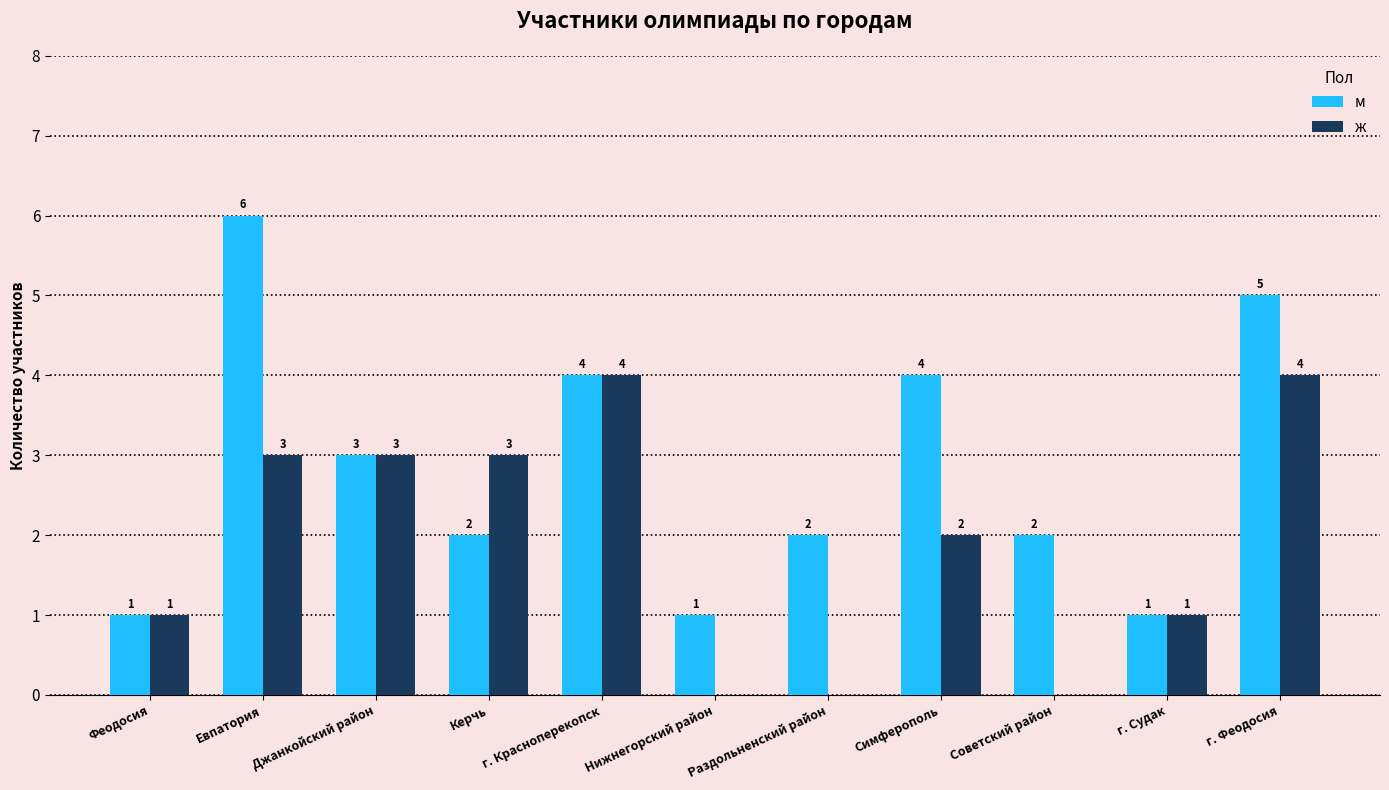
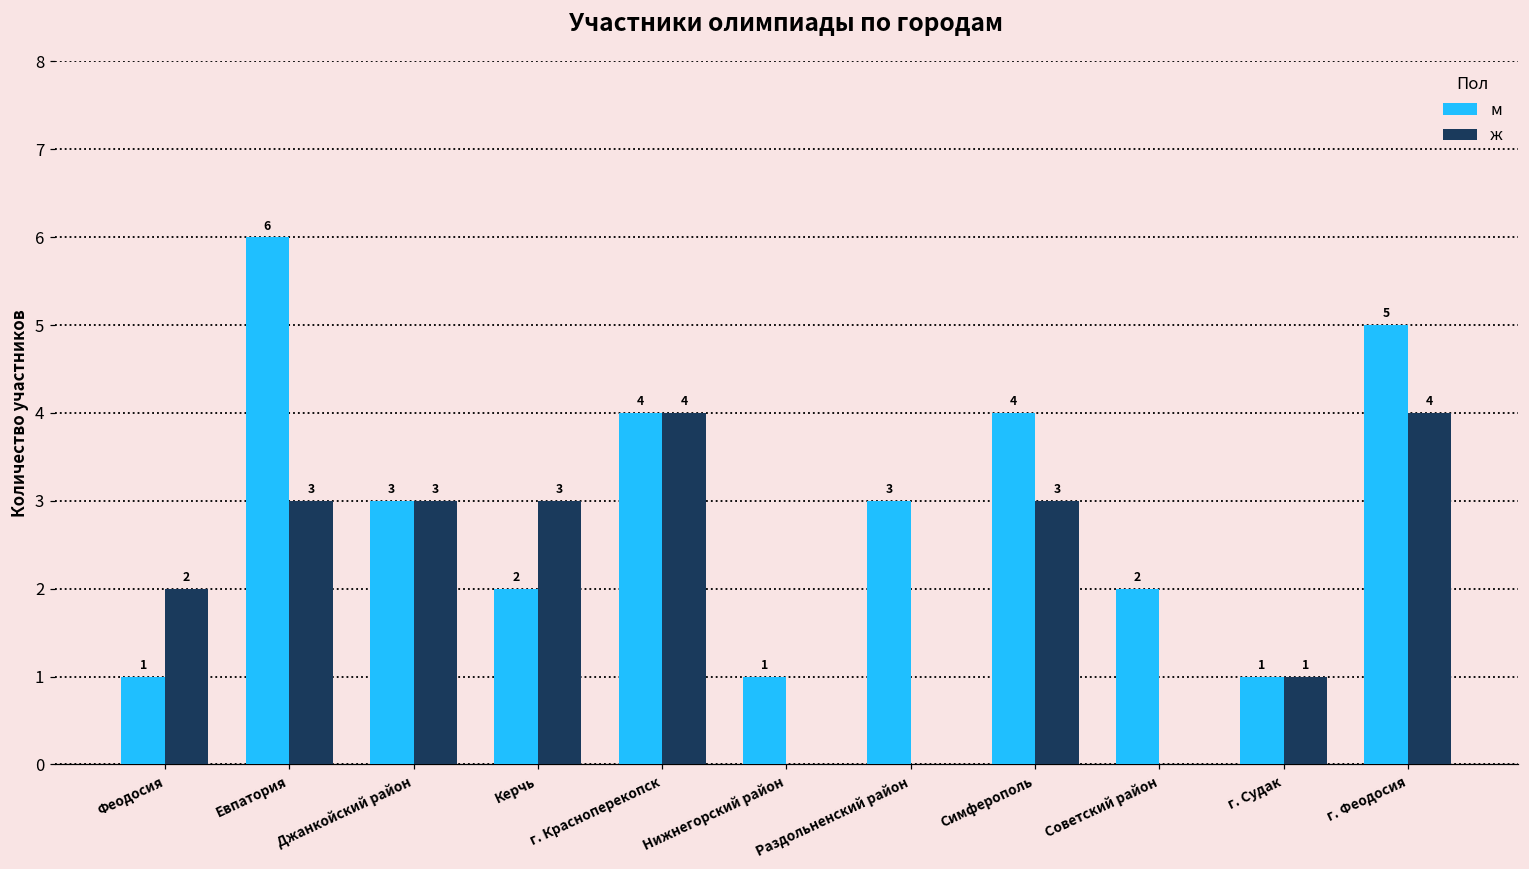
ж, Феодосия: 1 -> 2
м, Раздольненский район: 2 -> 3
ж, Симферополь: 2 -> 3
